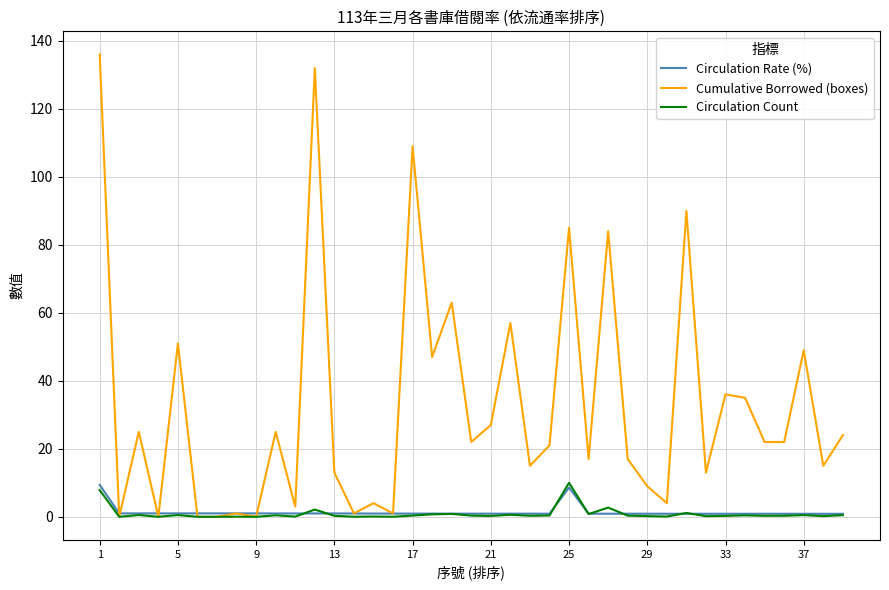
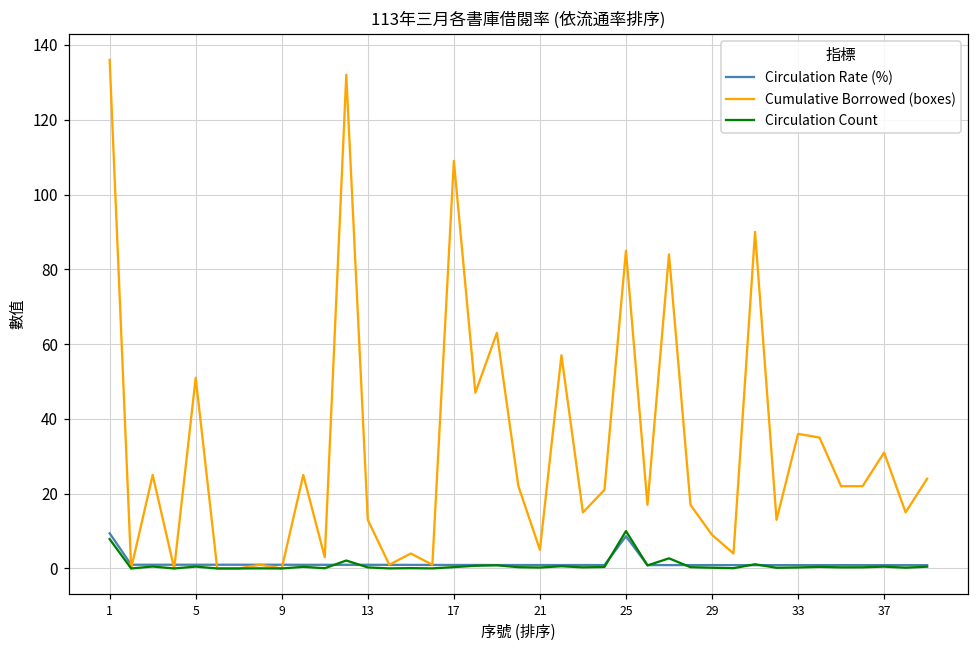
Cumulative Borrowed (boxes), 21: 27 -> 5
Cumulative Borrowed (boxes), 37: 49 -> 31
